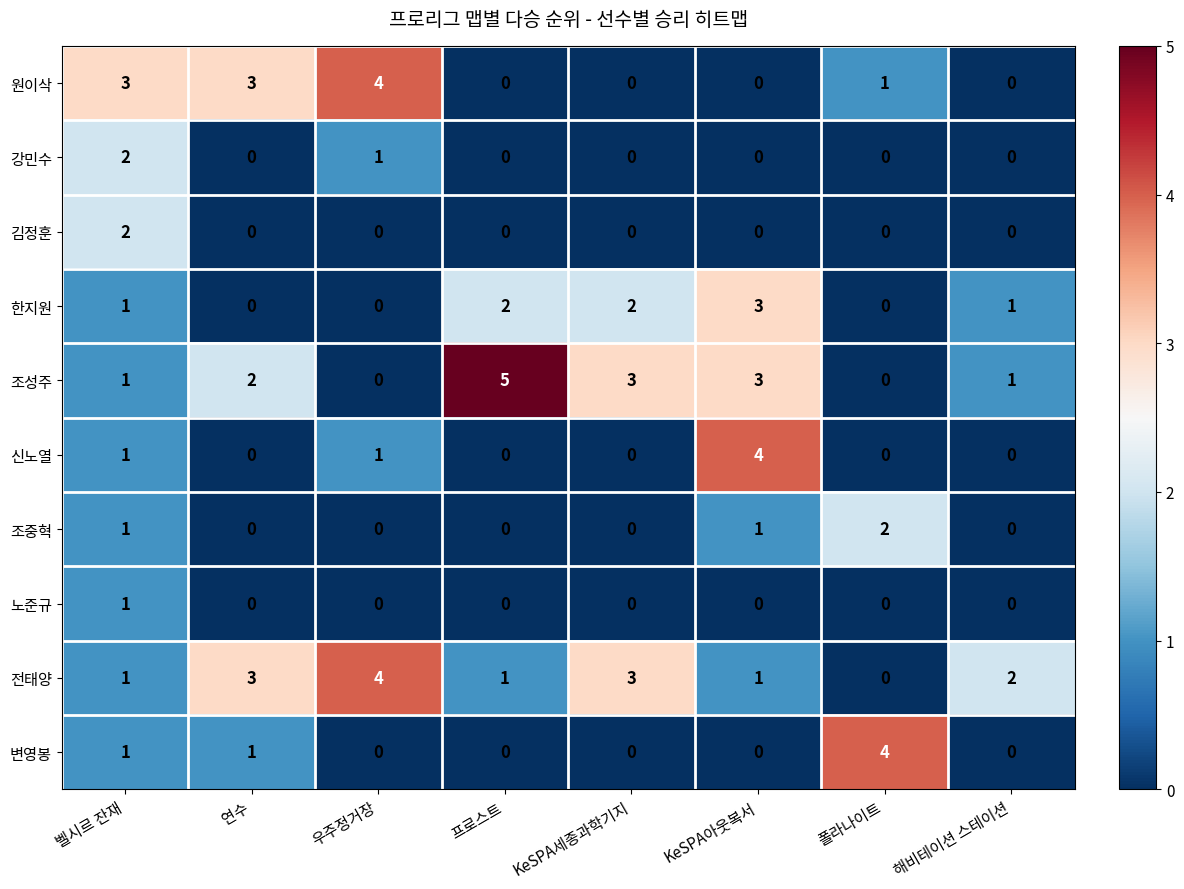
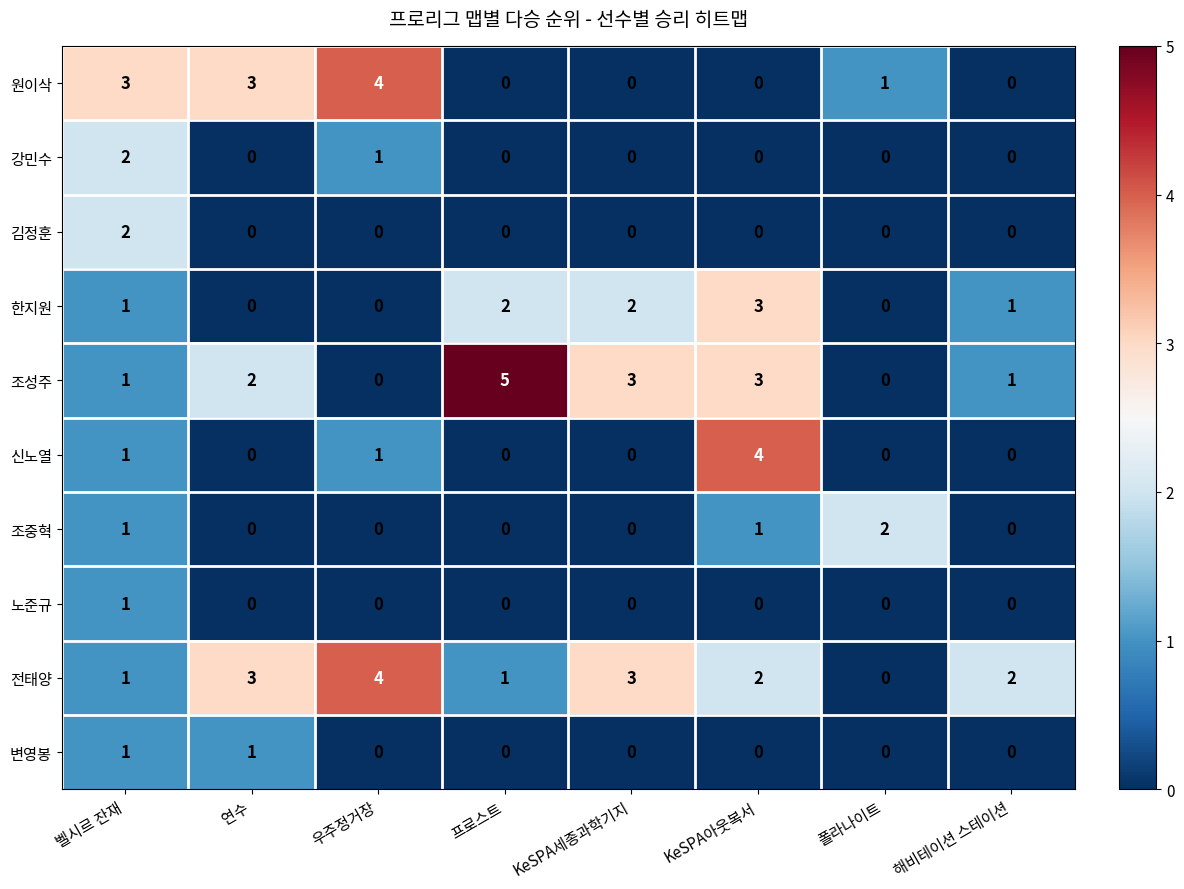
전태양, KeSPA아웃복서: 1 -> 2
변영봉, 폴라나이트: 4 -> 0
